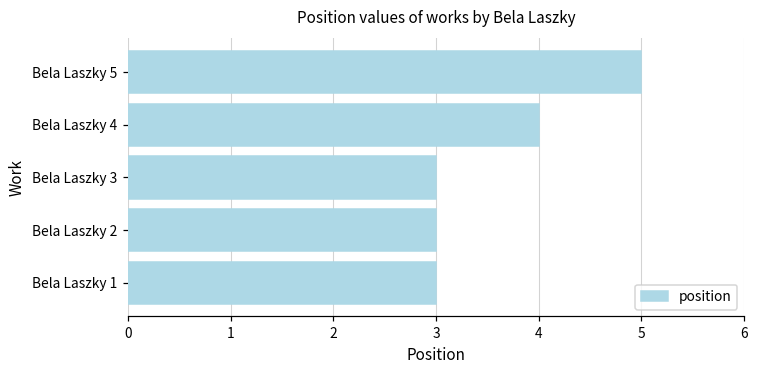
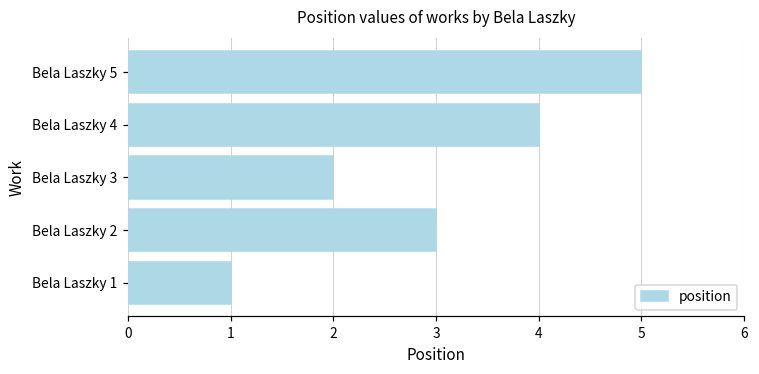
Bela Laszky 3: 3 -> 2
Bela Laszky 1: 3 -> 1
